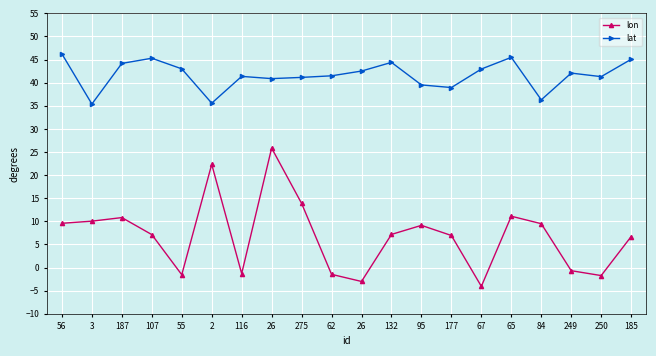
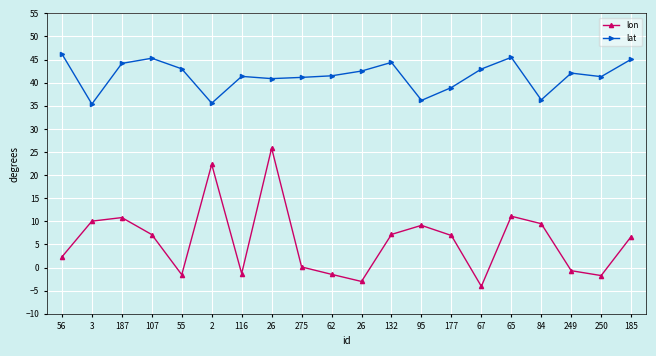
lon, 56: 10 -> 2
lon, 275: 14 -> 0
lat, 95: 40 -> 36
